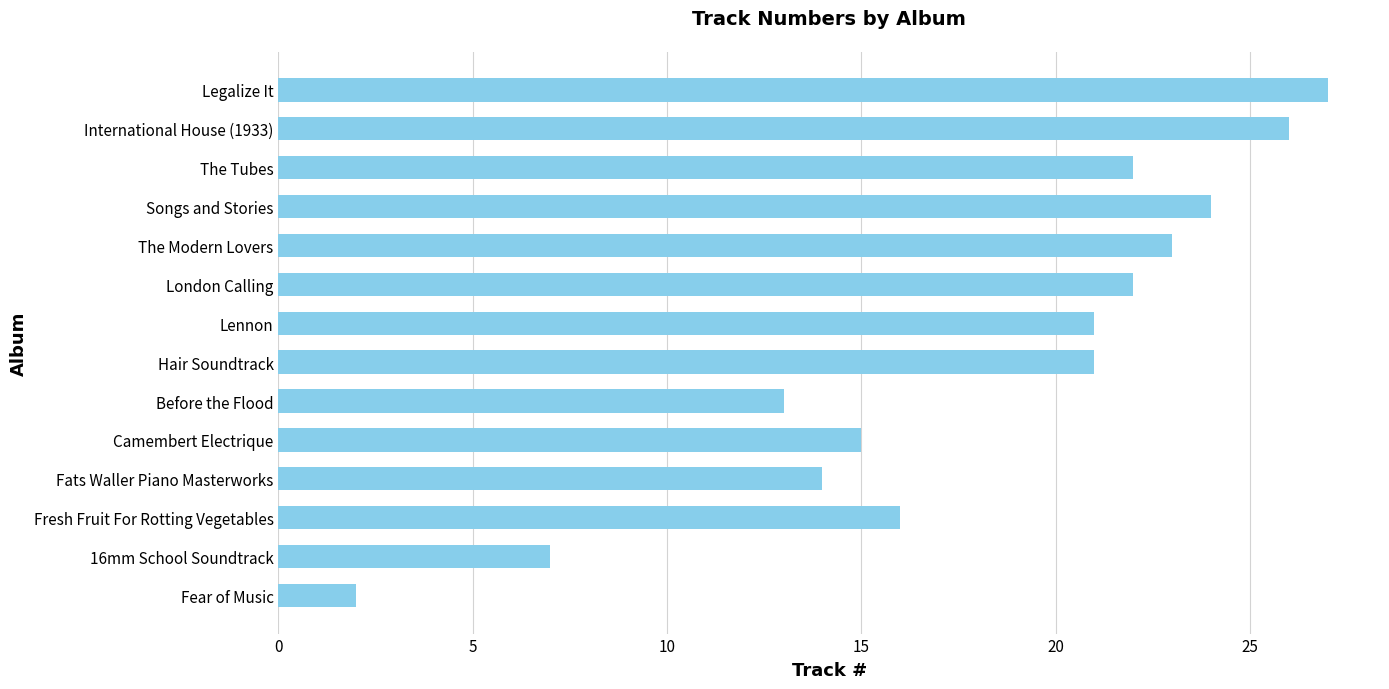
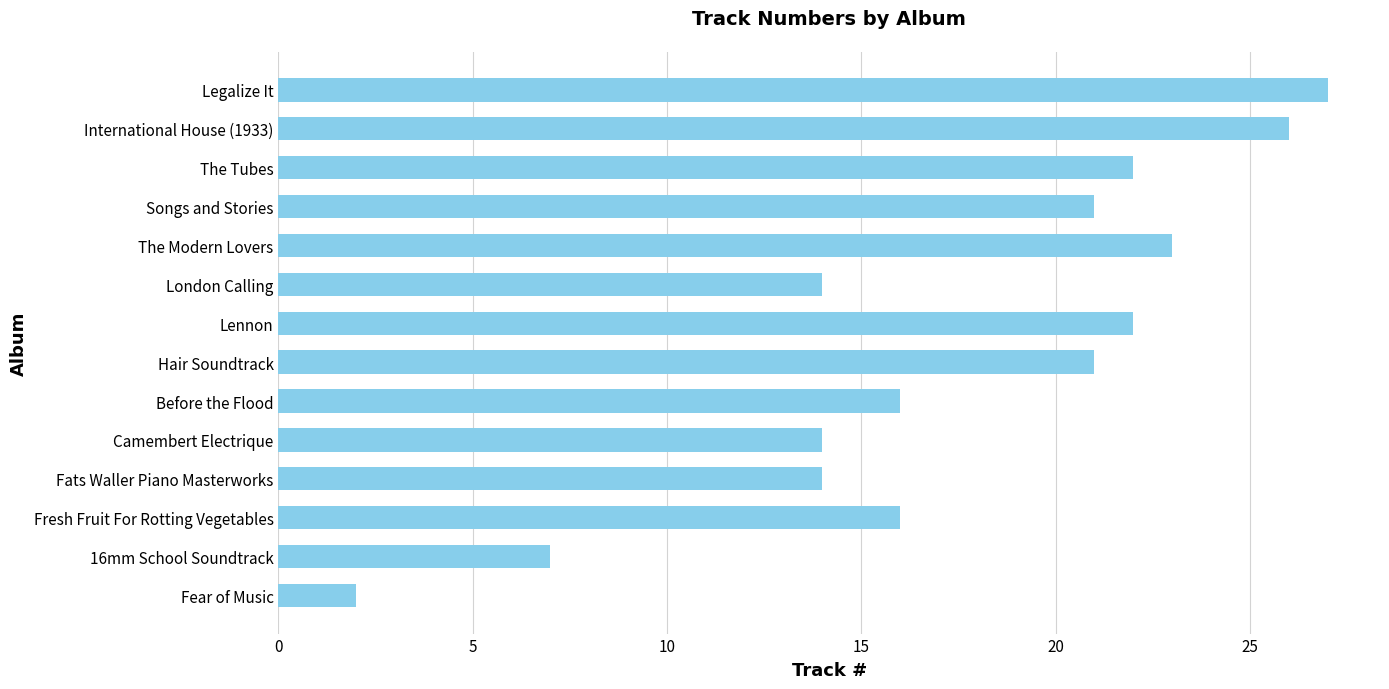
Songs and Stories: 24 -> 21
London Calling: 22 -> 14
Lennon: 21 -> 22
Before the Flood: 13 -> 16
Camembert Electrique: 15 -> 14
